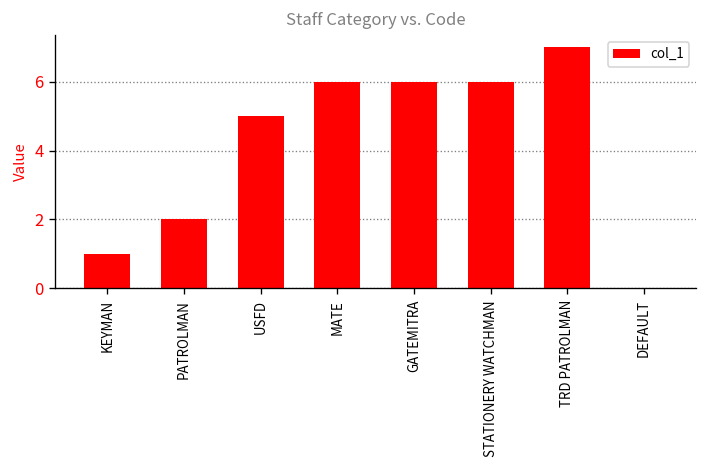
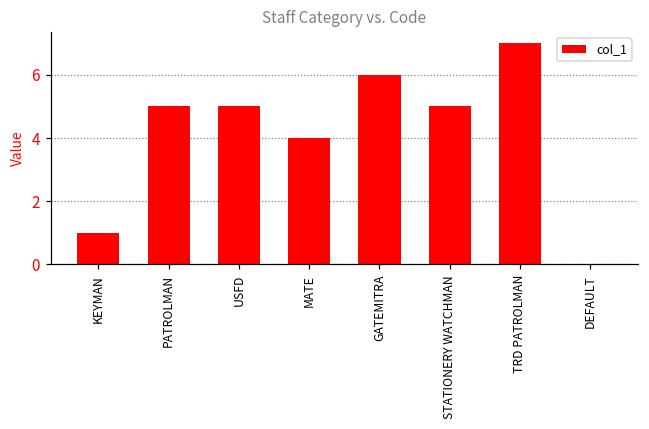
PATROLMAN: 2 -> 5
MATE: 6 -> 4
STATIONERY WATCHMAN: 6 -> 5
